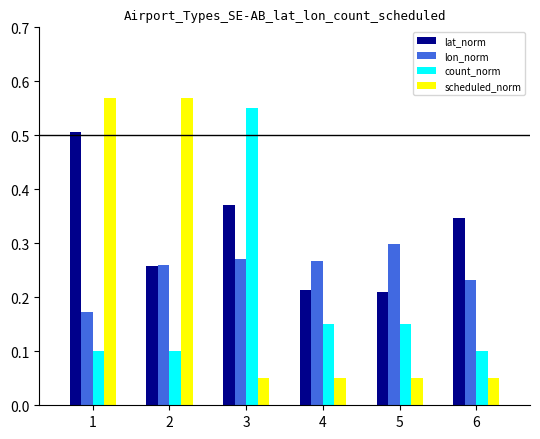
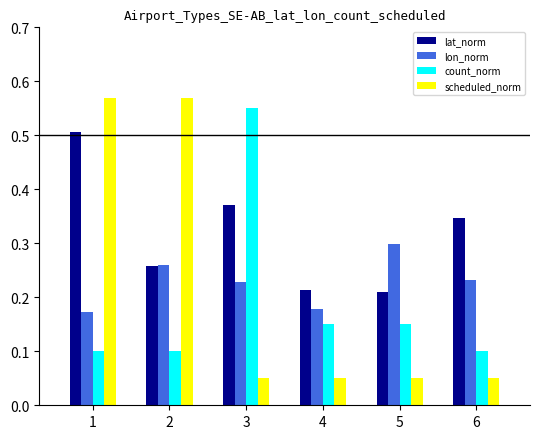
lon_norm, 3: 0.27 -> 0.23
lon_norm, 4: 0.27 -> 0.18
